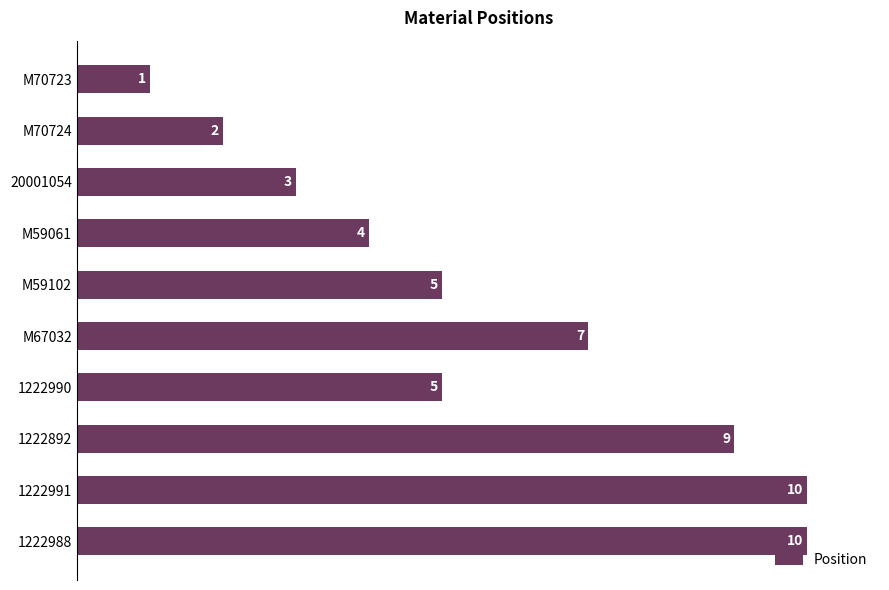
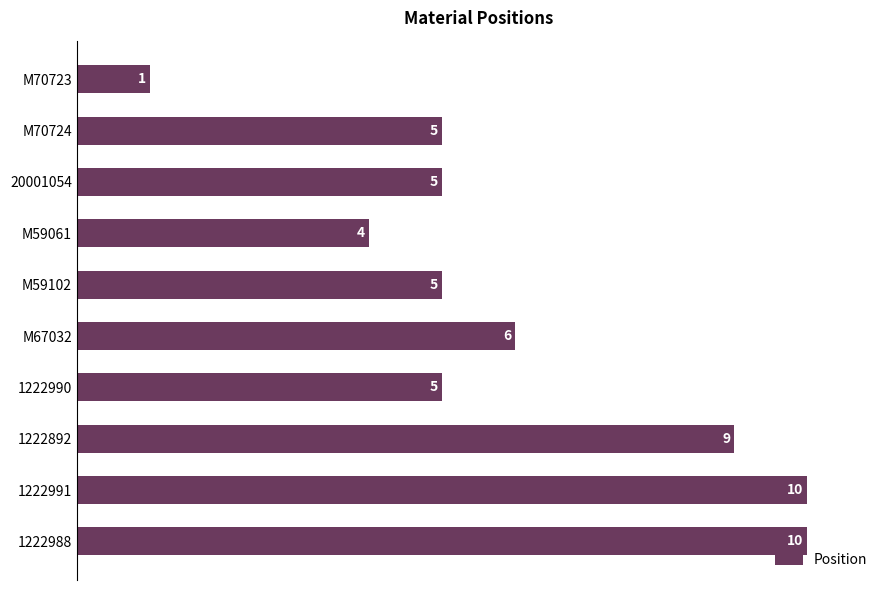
M70724: 2 -> 5
20001054: 3 -> 5
M67032: 7 -> 6
